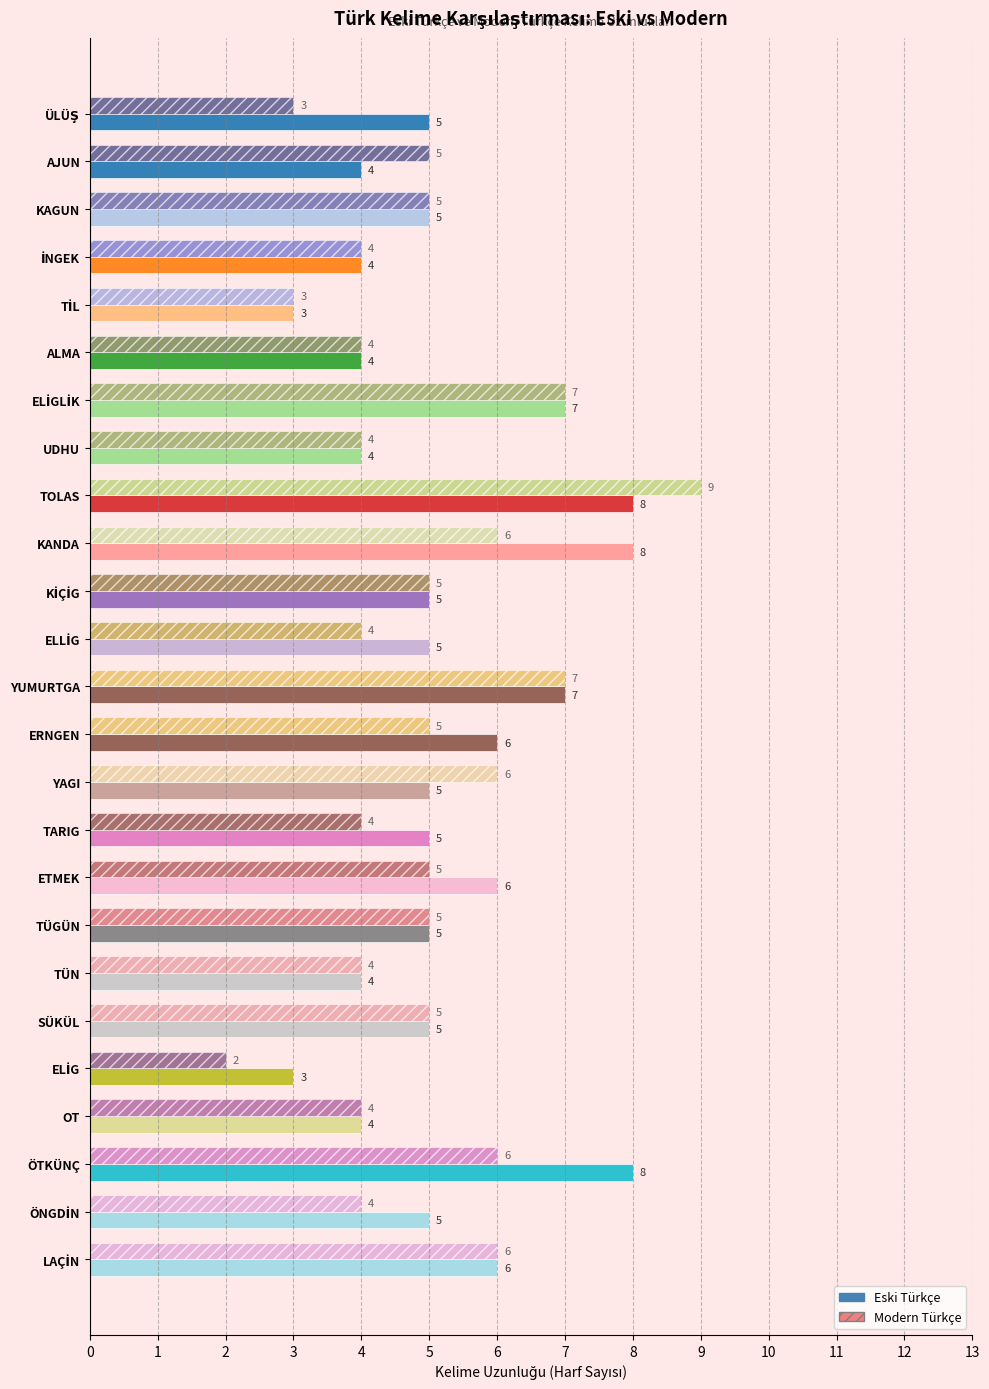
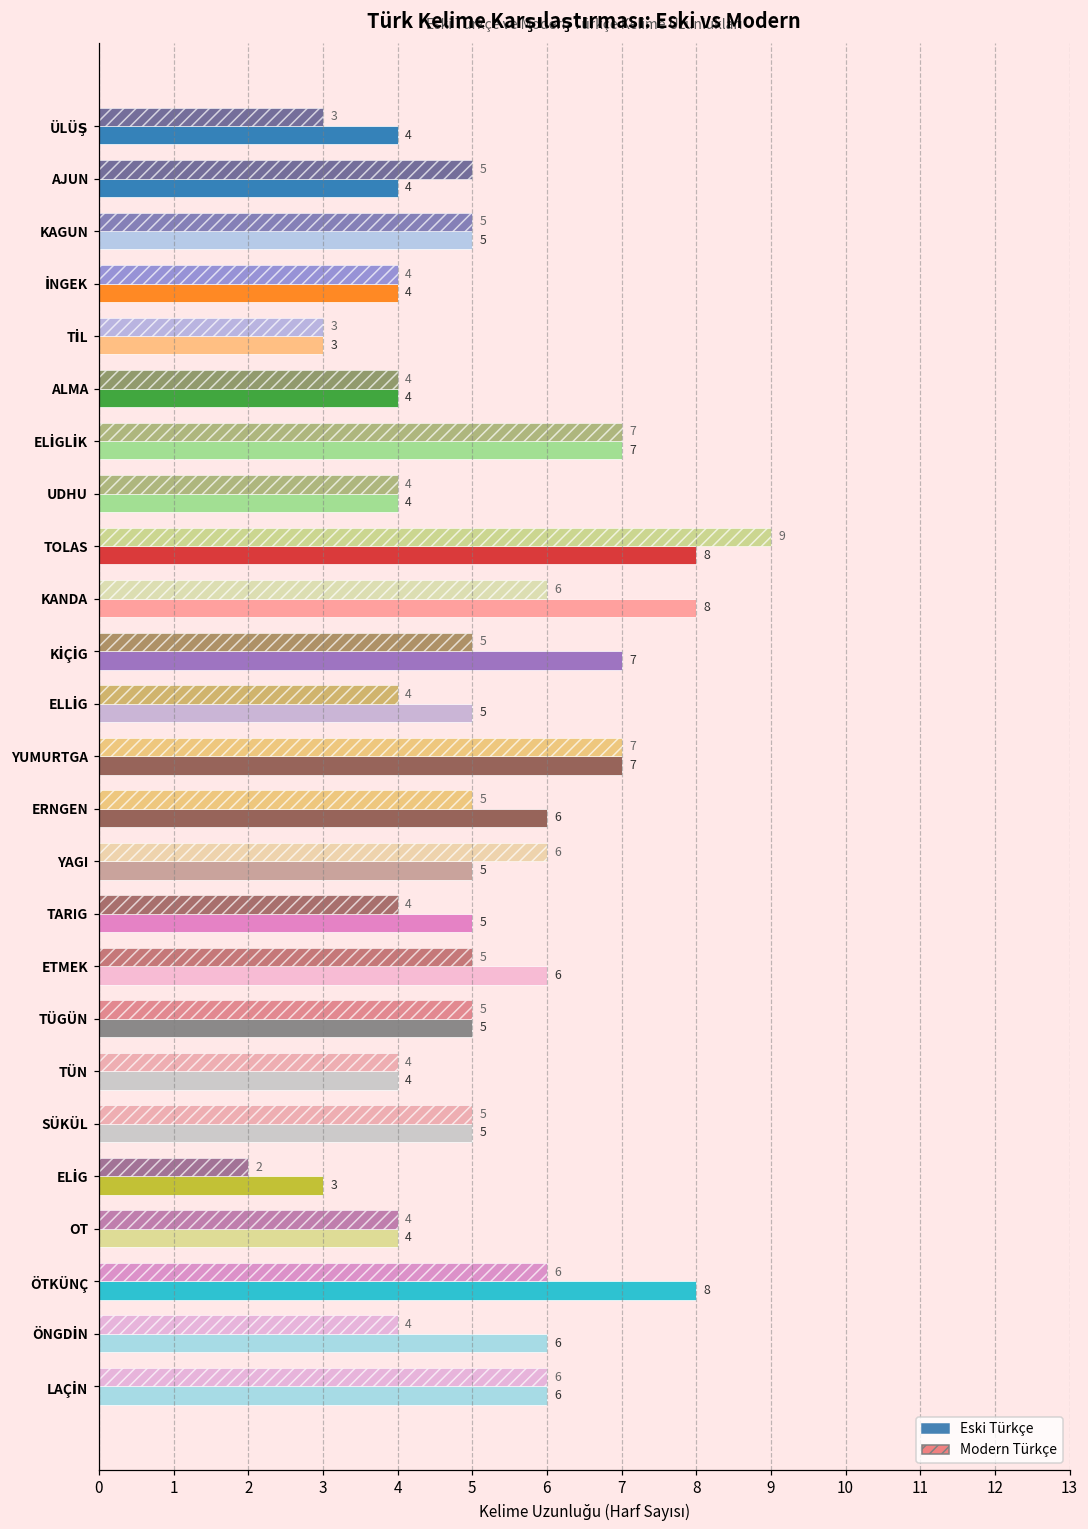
Eski Türkçe, ÜLÜŞ: 5 -> 4
Eski Türkçe, KİÇİG: 5 -> 7
Eski Türkçe, ÖNGDİN: 5 -> 6
